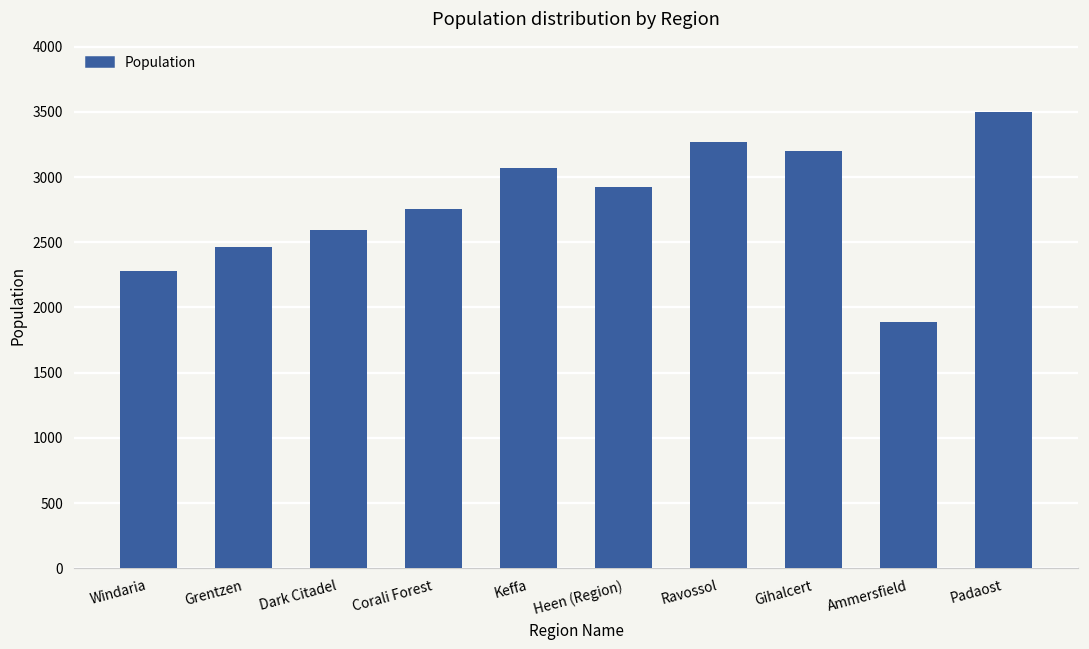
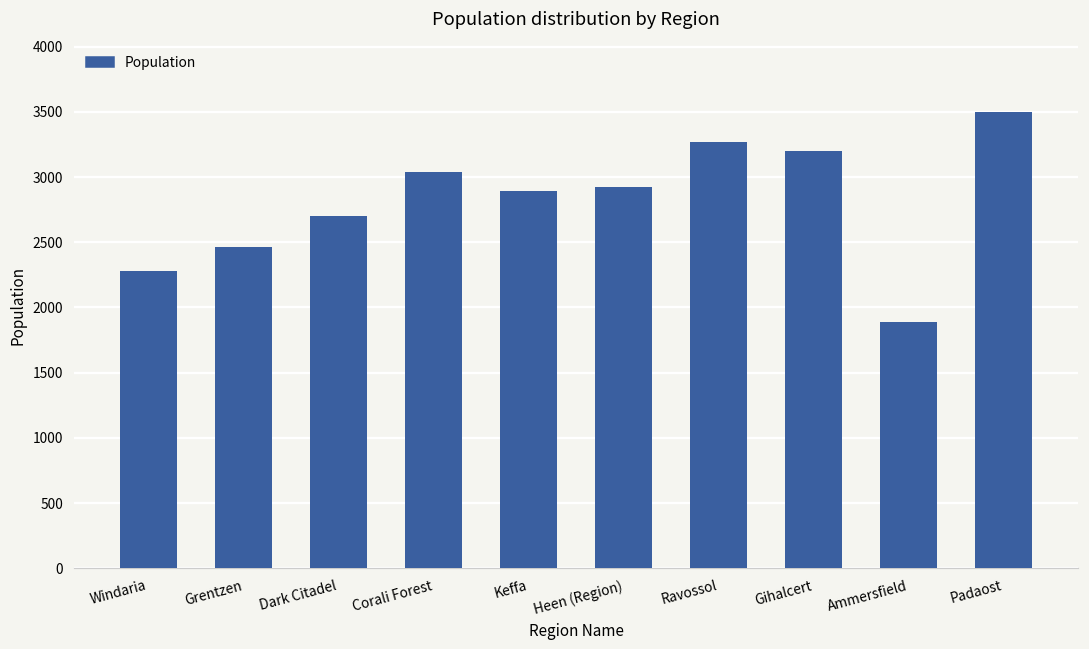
Dark Citadel: 2590 -> 2700
Corali Forest: 2760 -> 3040
Keffa: 3070 -> 2890
